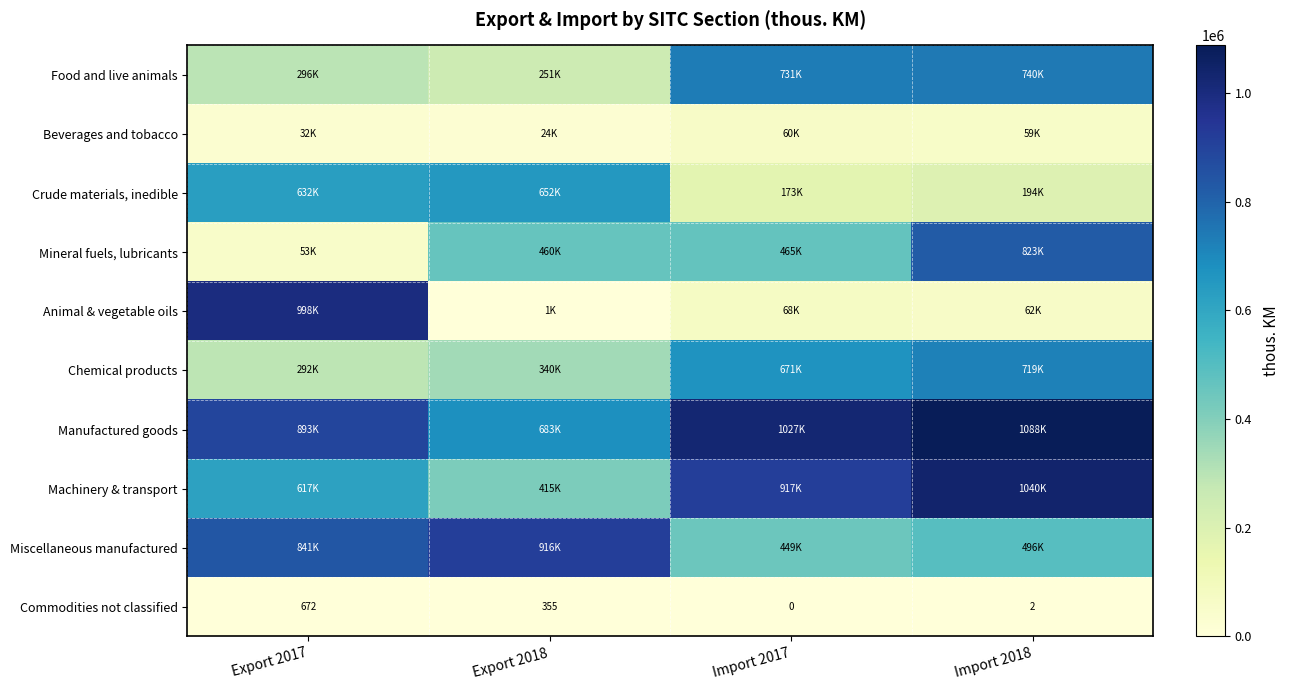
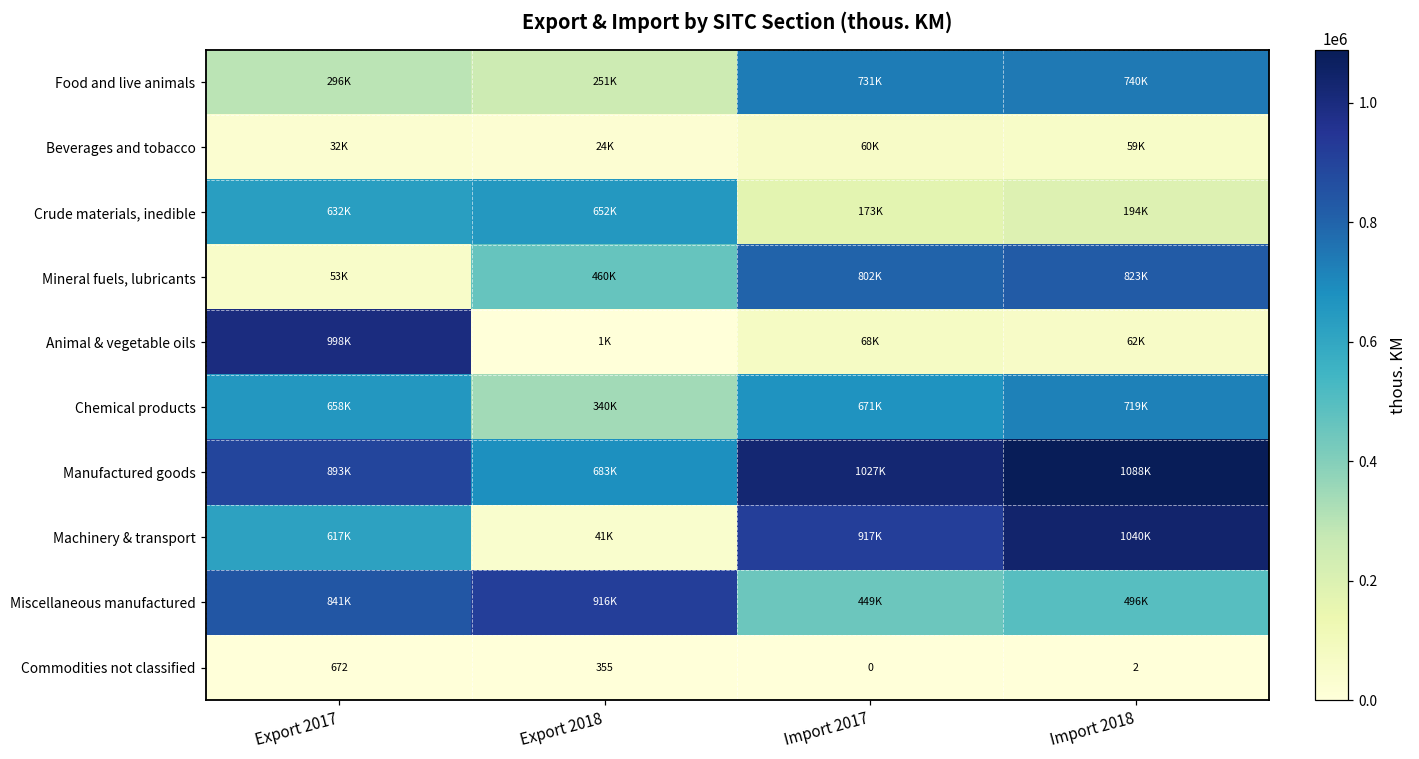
Mineral fuels, lubricants, Import 2017: 465K -> 802K
Chemical products, Export 2017: 292K -> 658K
Machinery & transport, Export 2018: 415K -> 41K
